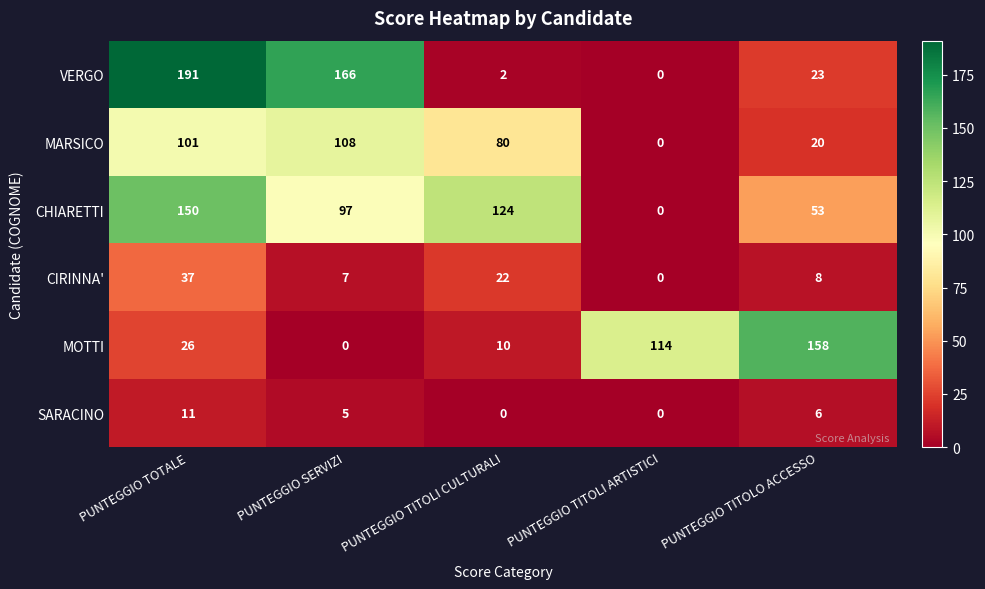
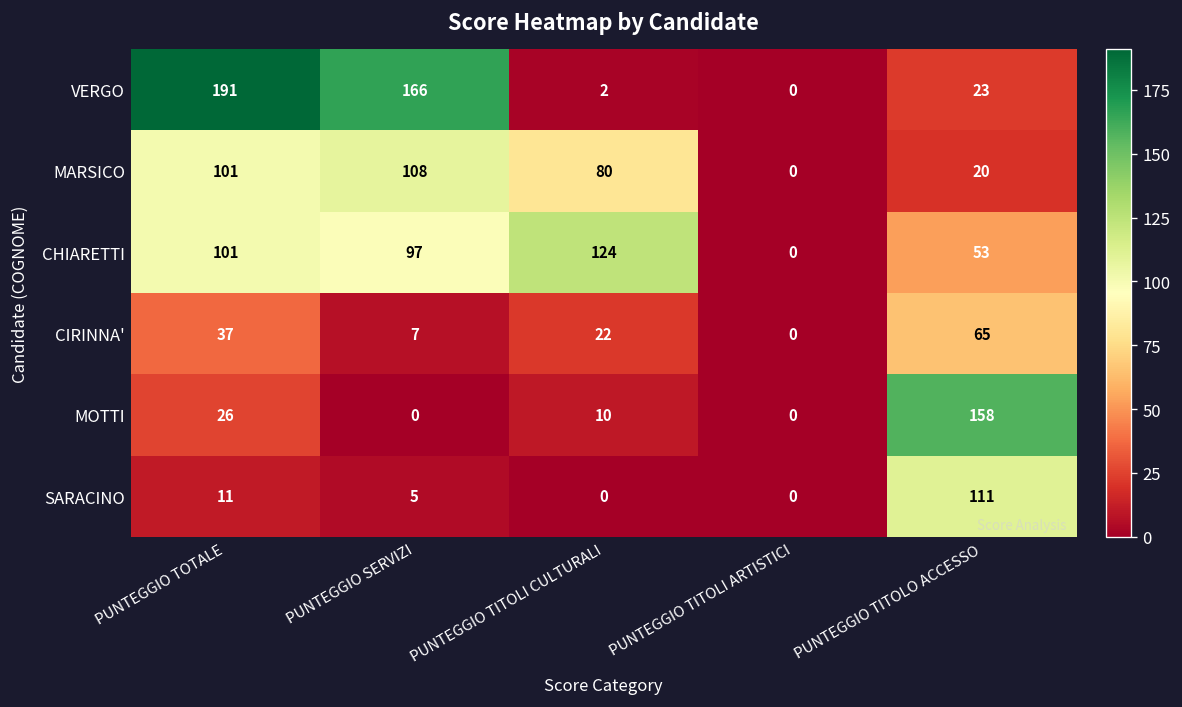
CHIARETTI, PUNTEGGIO TOTALE: 150 -> 101
CIRINNA', PUNTEGGIO TITOLO ACCESSO: 8 -> 65
MOTTI, PUNTEGGIO TITOLI ARTISTICI: 114 -> 0
SARACINO, PUNTEGGIO TITOLO ACCESSO: 6 -> 111
